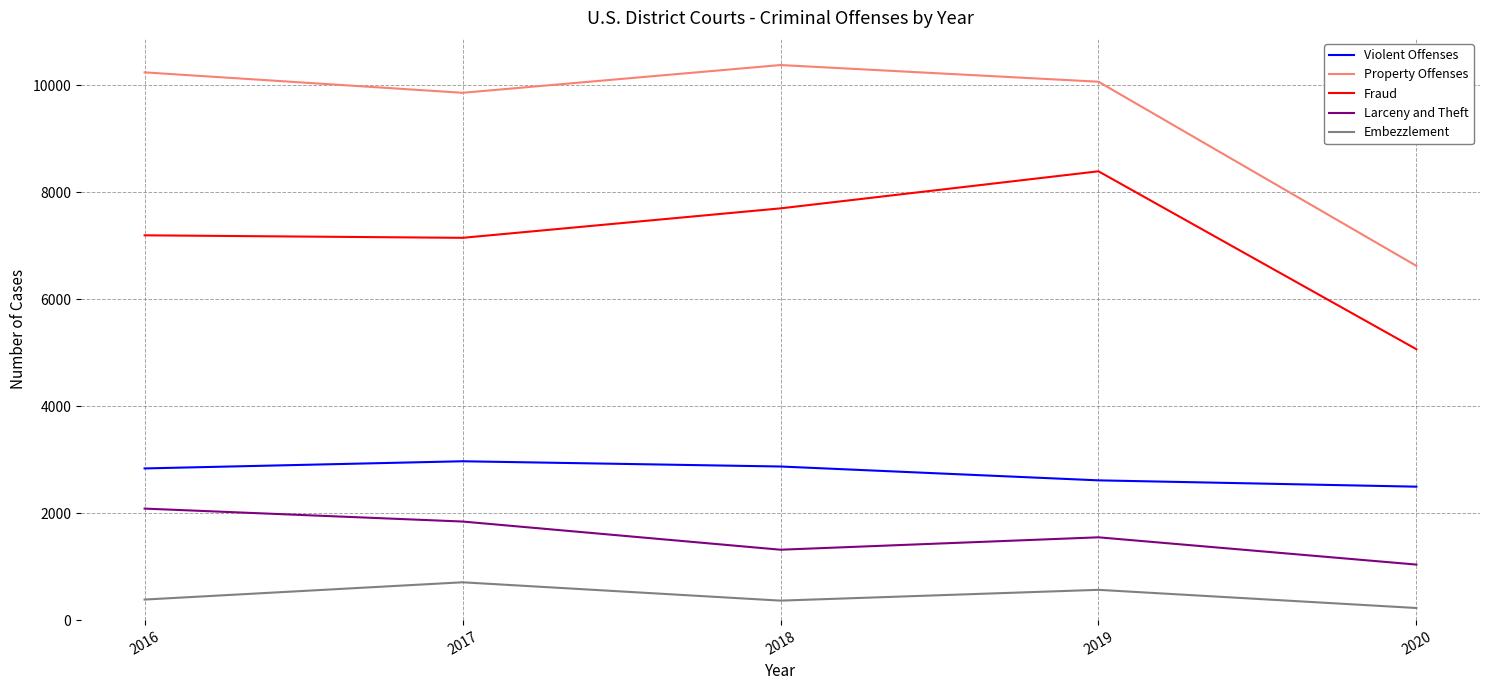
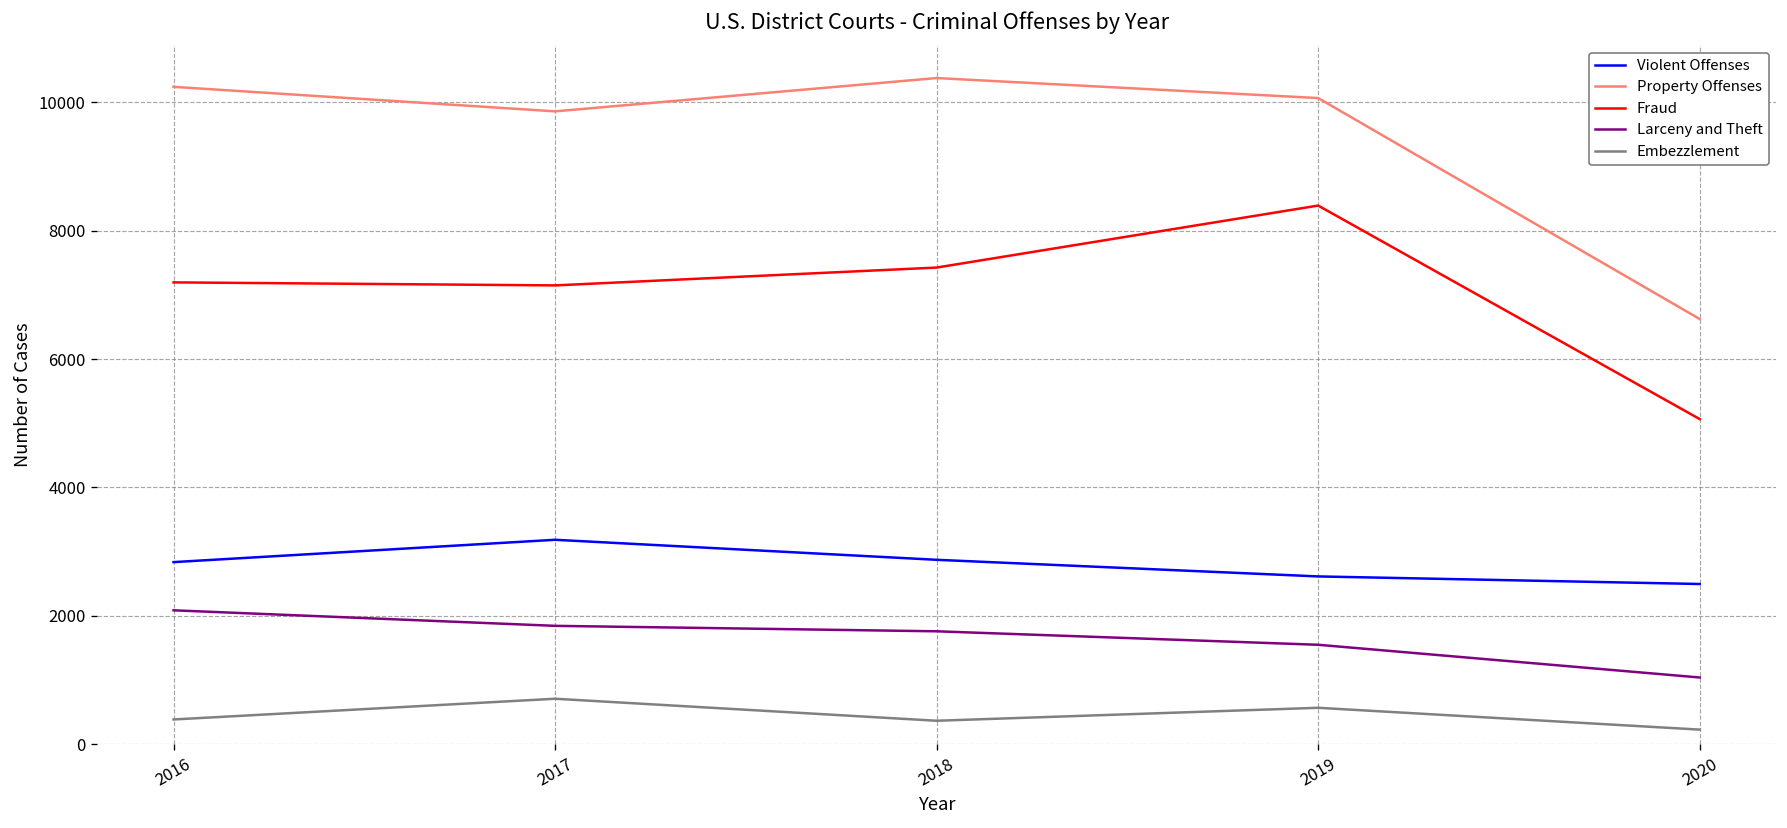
Violent Offenses, 2017: 3000 -> 3200
Fraud, 2018: 7700 -> 7400
Larceny and Theft, 2018: 1300 -> 1800
